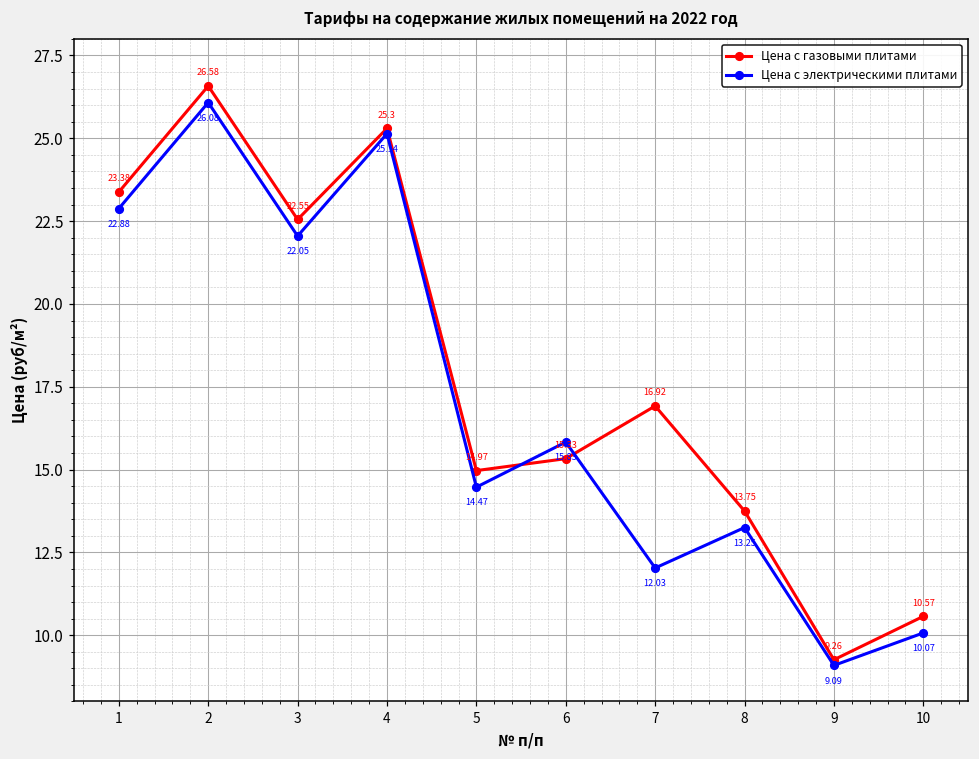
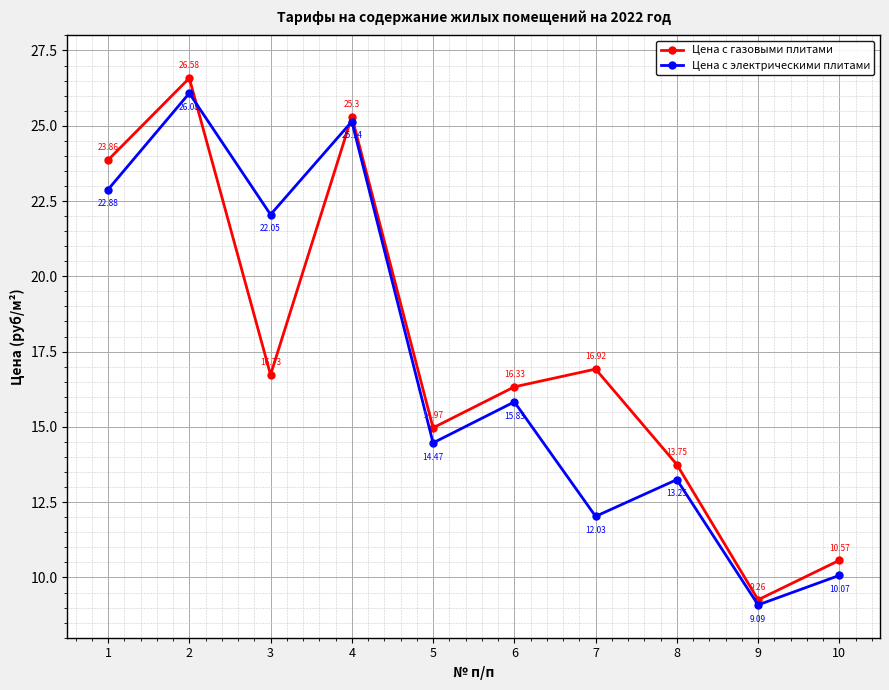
Цена с газовыми плитами, 1: 23.38 -> 23.86
Цена с газовыми плитами, 3: 22.55 -> 16.73
Цена с газовыми плитами, 6: 15.33 -> 16.33
